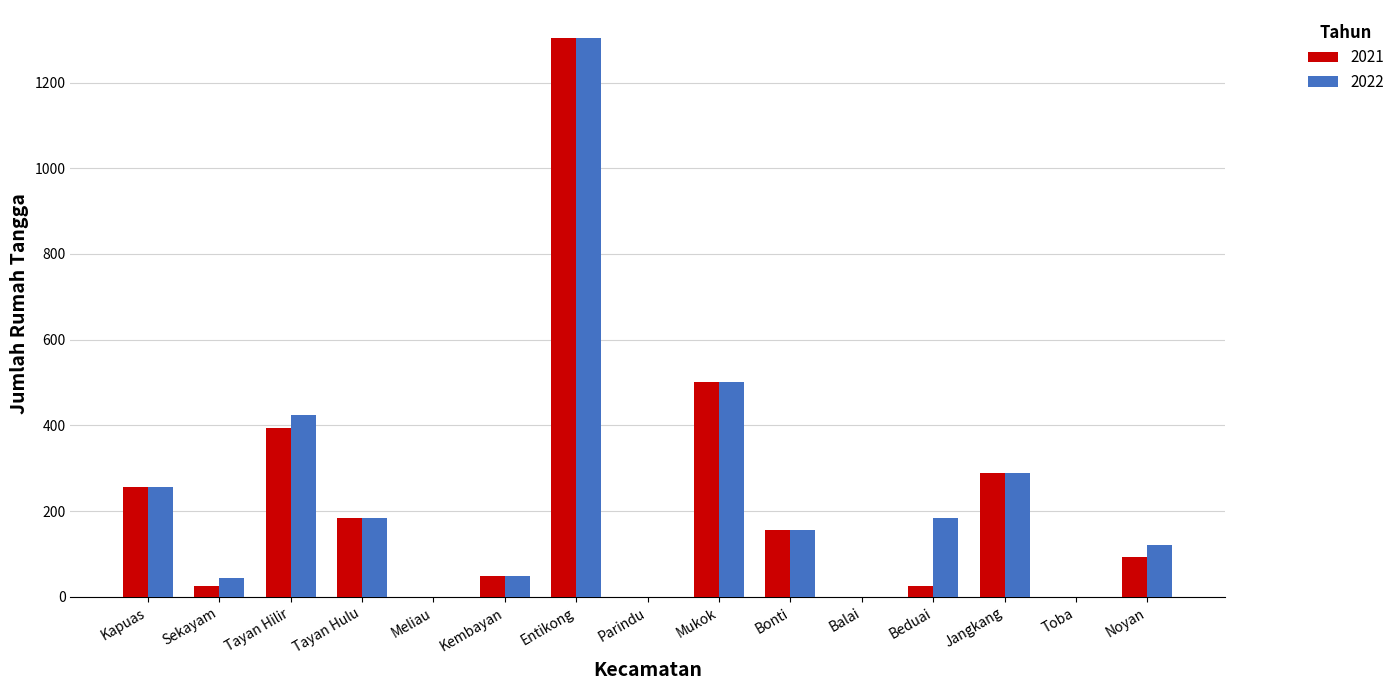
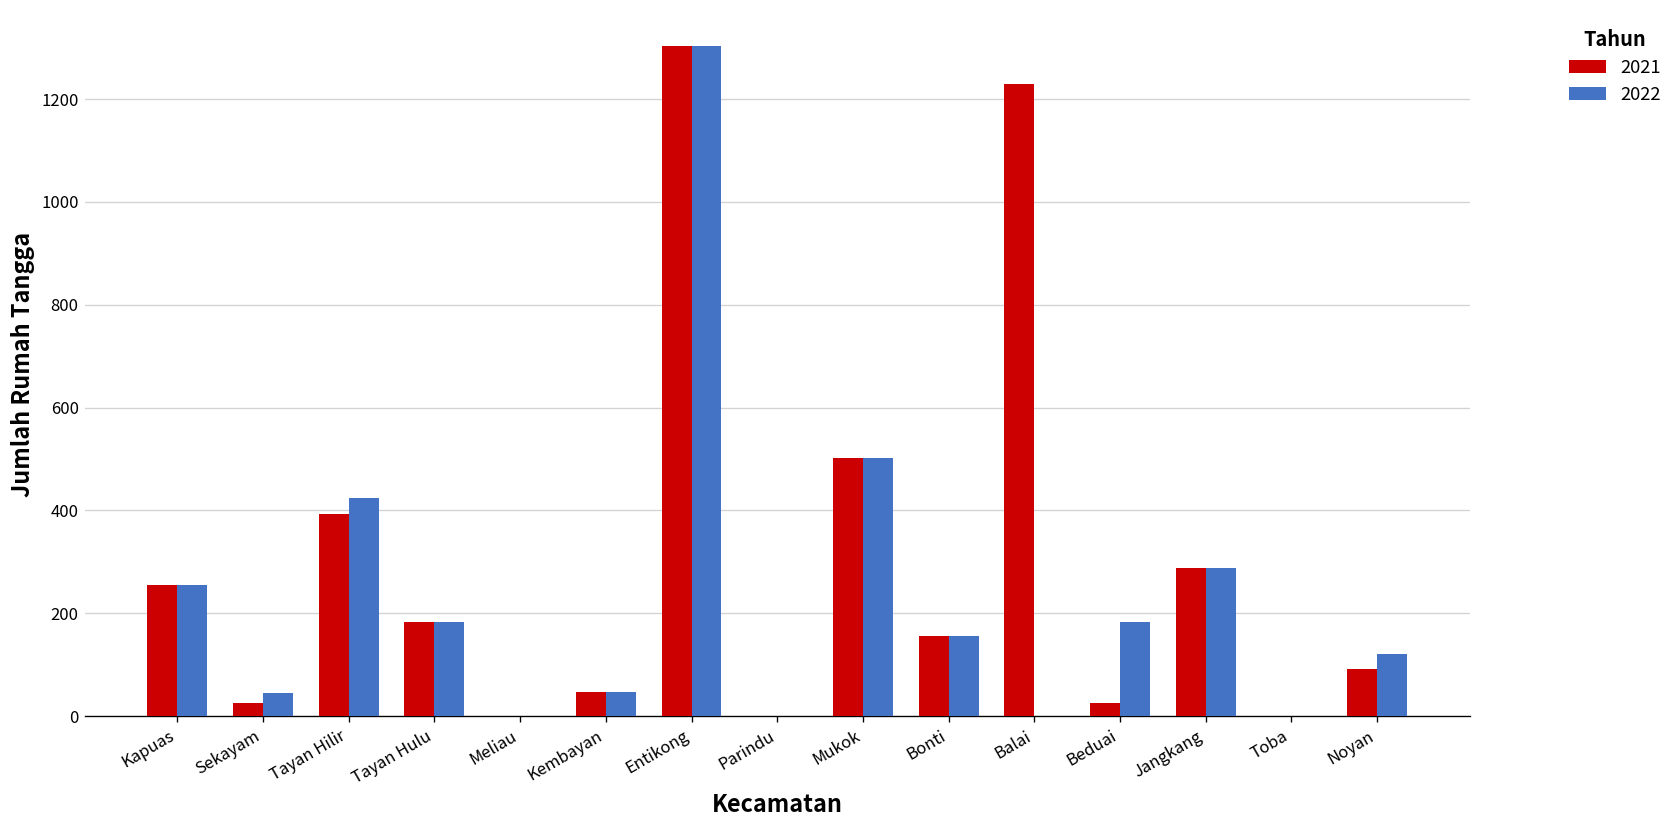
2021, Balai: 0 -> 1230
